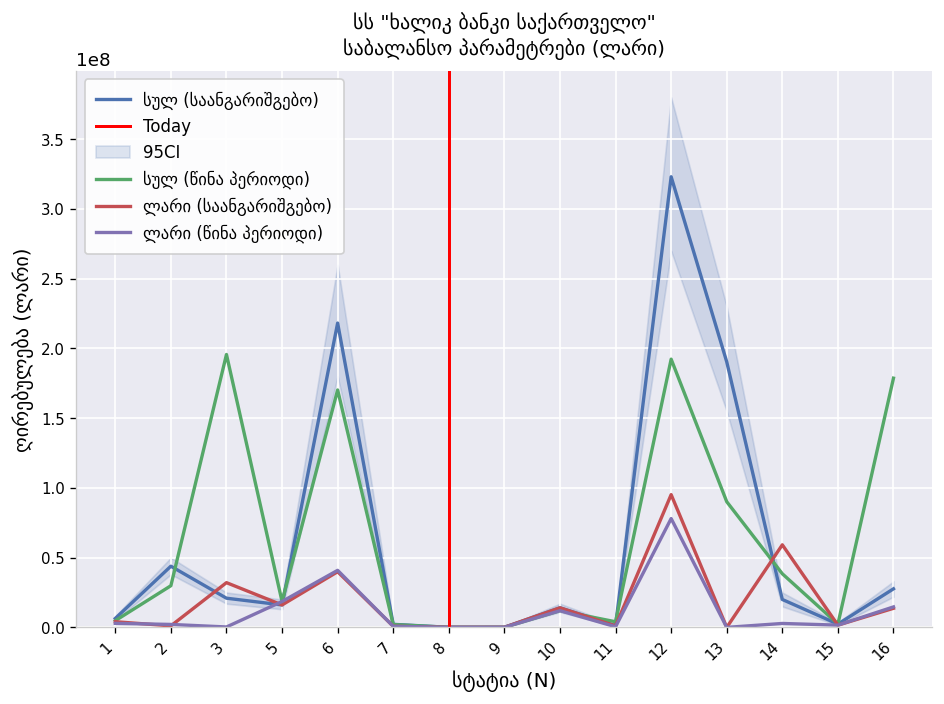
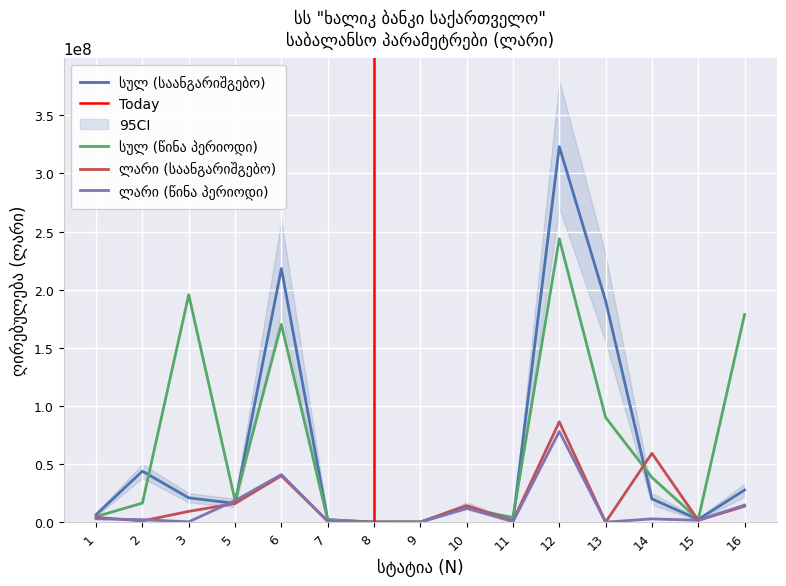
სულ (წინა პერიოდი), 2: 30000000 -> 16000000
ლარი (საანგარიშგებო), 3: 32000000 -> 9000000
სულ (წინა პერიოდი), 12: 192000000 -> 244000000
ლარი (საანგარიშგებო), 12: 95000000 -> 86000000
